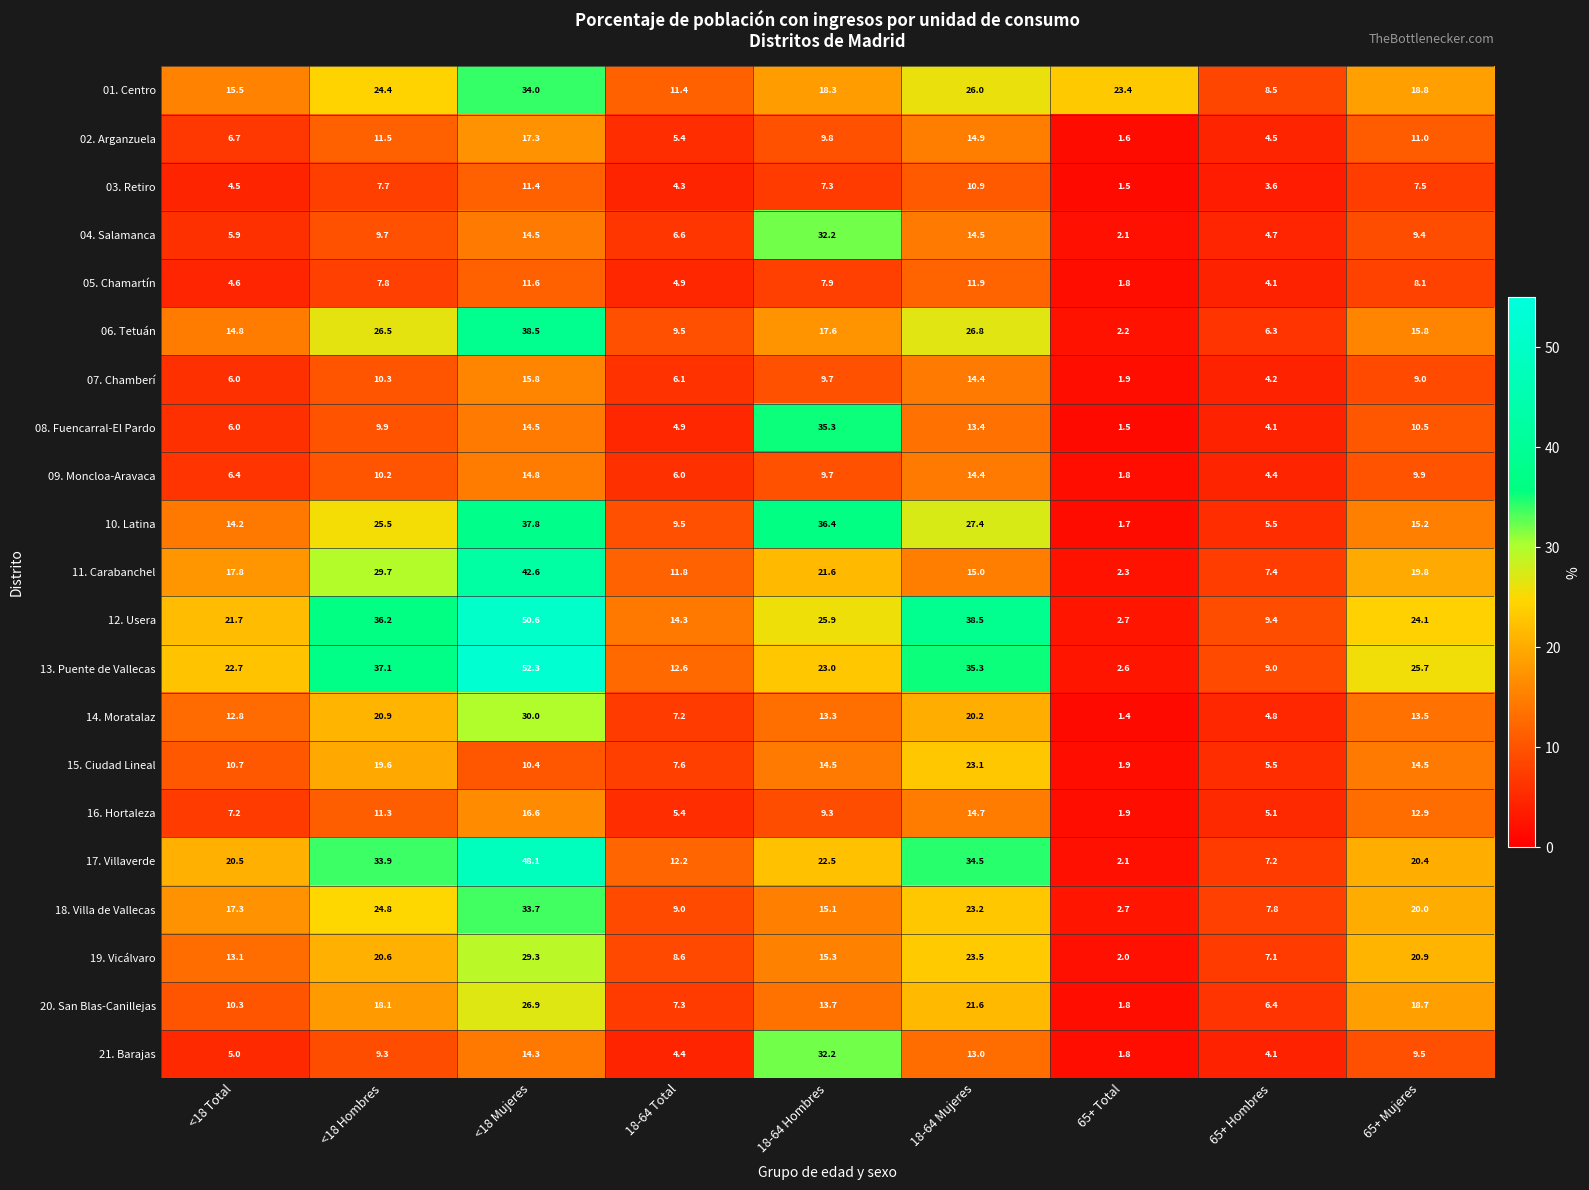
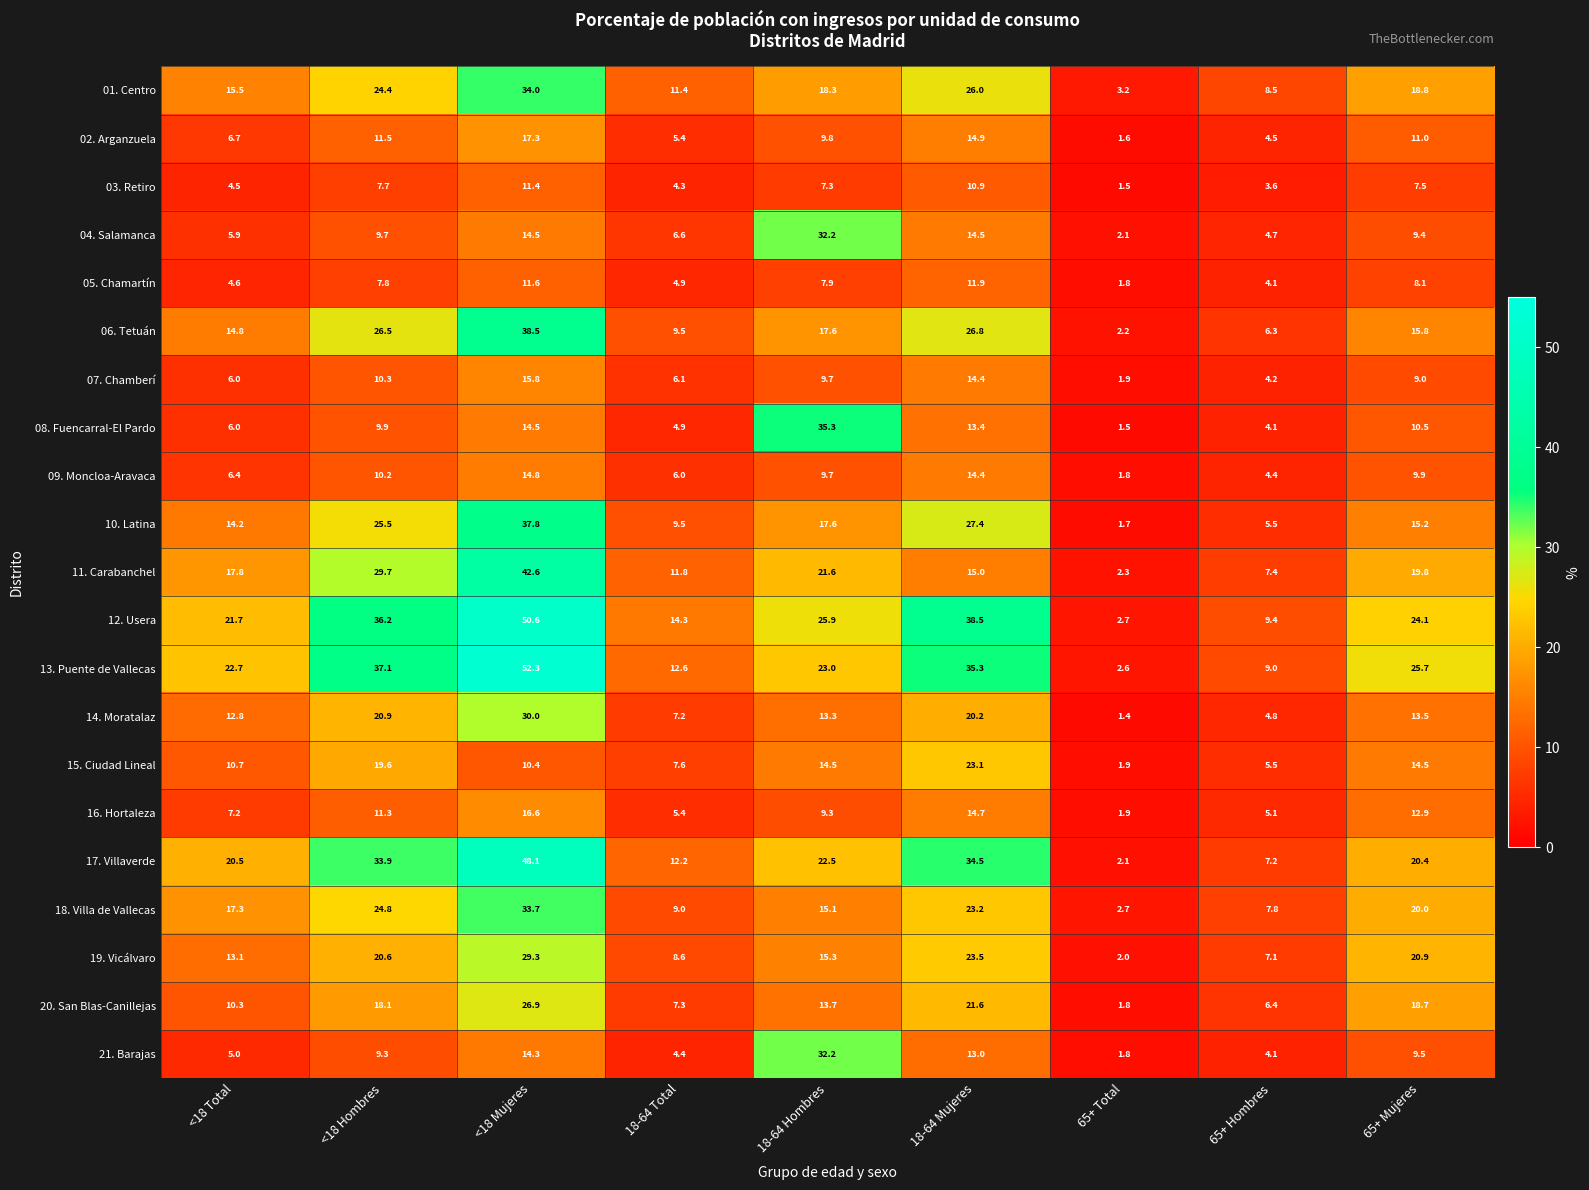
01. Centro, 65+ Total: 23.4 -> 3.2
10. Latina, 18-64 Hombres: 36.4 -> 17.6
